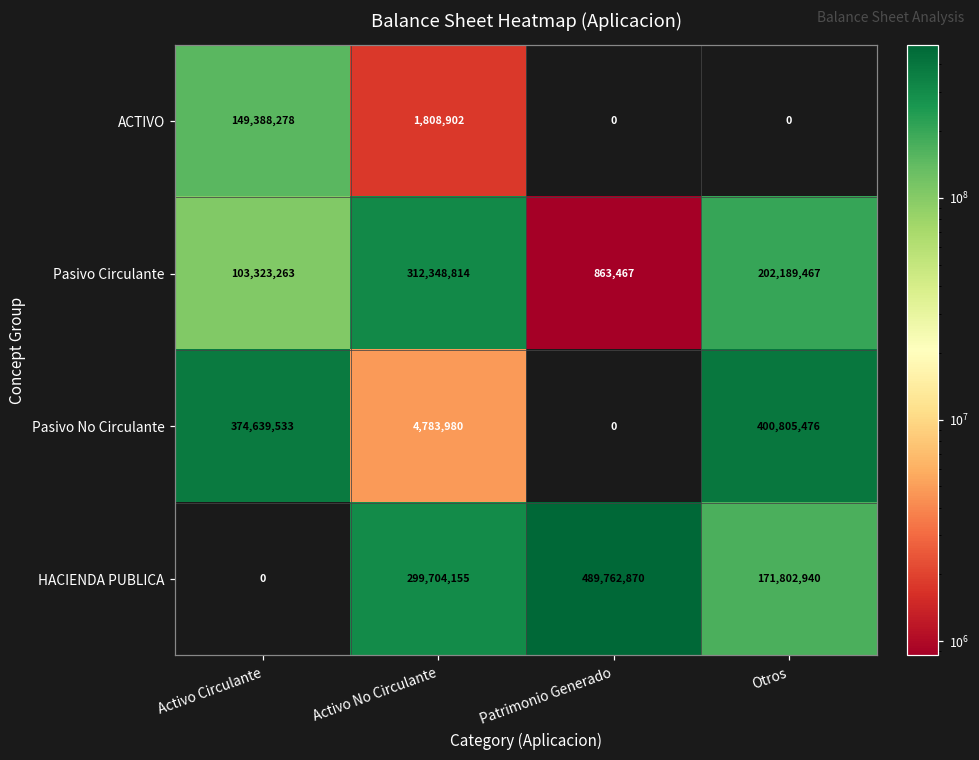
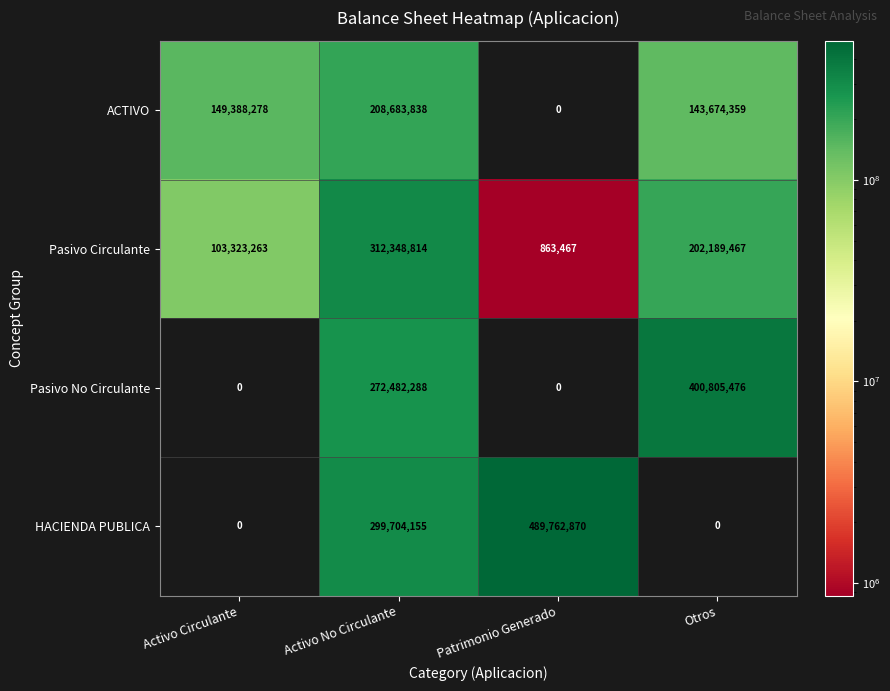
ACTIVO, Activo No Circulante: 1,808,902 -> 208,683,838
ACTIVO, Otros: 0 -> 143,674,359
Pasivo No Circulante, Activo Circulante: 374,639,533 -> 0
Pasivo No Circulante, Activo No Circulante: 4,783,980 -> 272,482,288
HACIENDA PUBLICA, Otros: 171,802,940 -> 0
